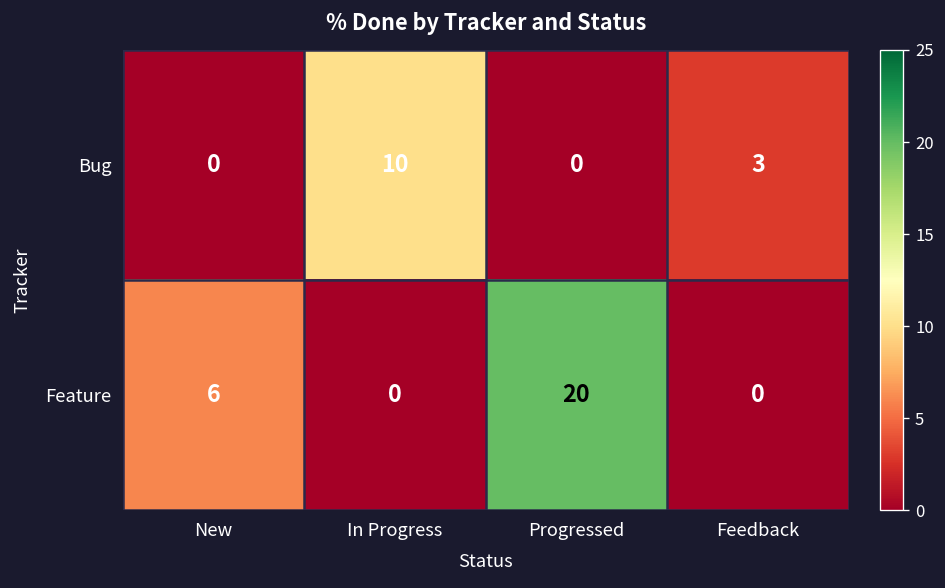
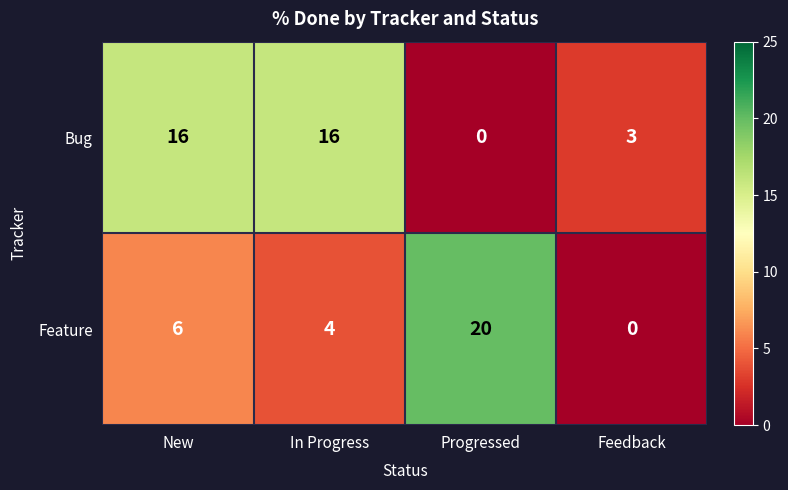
Bug, New: 0 -> 16
Bug, In Progress: 10 -> 16
Feature, In Progress: 0 -> 4
